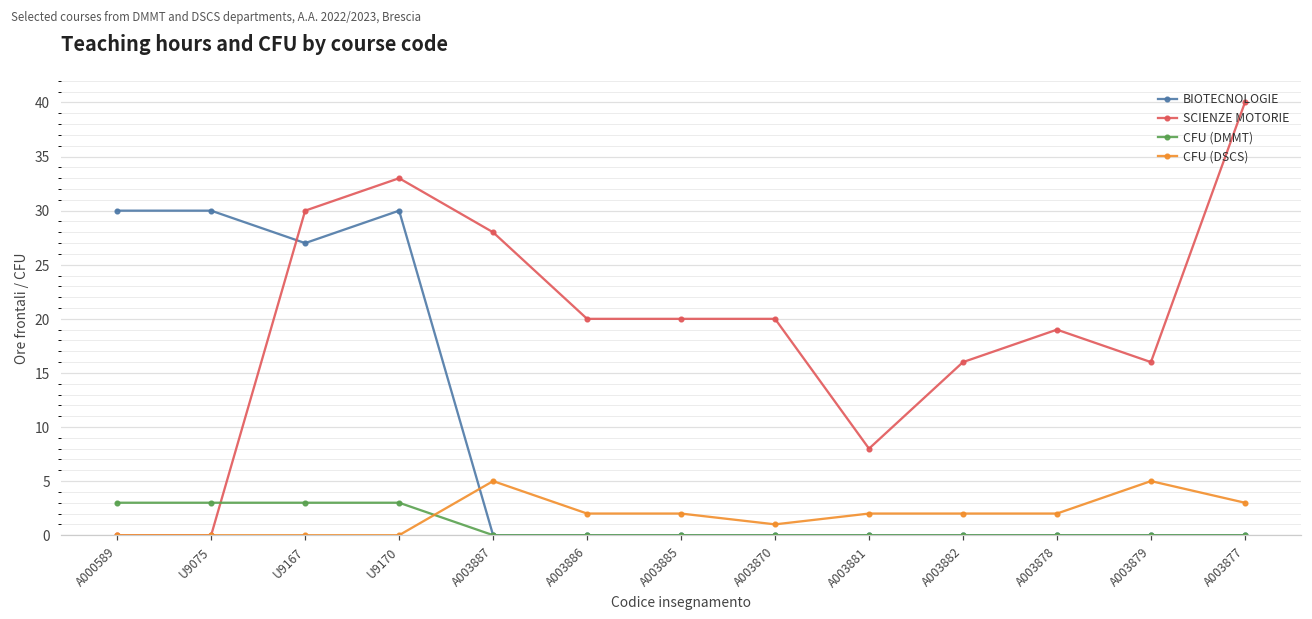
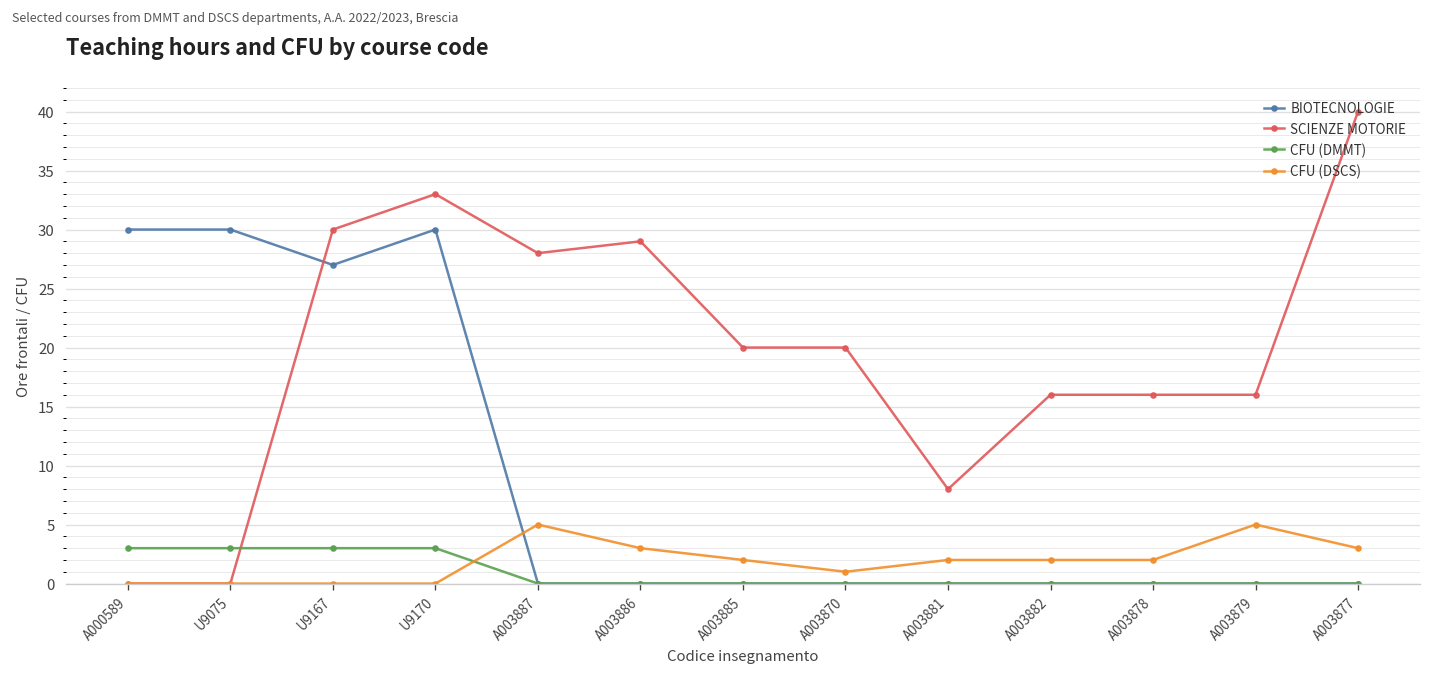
SCIENZE MOTORIE, A003886: 20 -> 29
CFU (DSCS), A003886: 2 -> 3
SCIENZE MOTORIE, A003878: 19 -> 16
